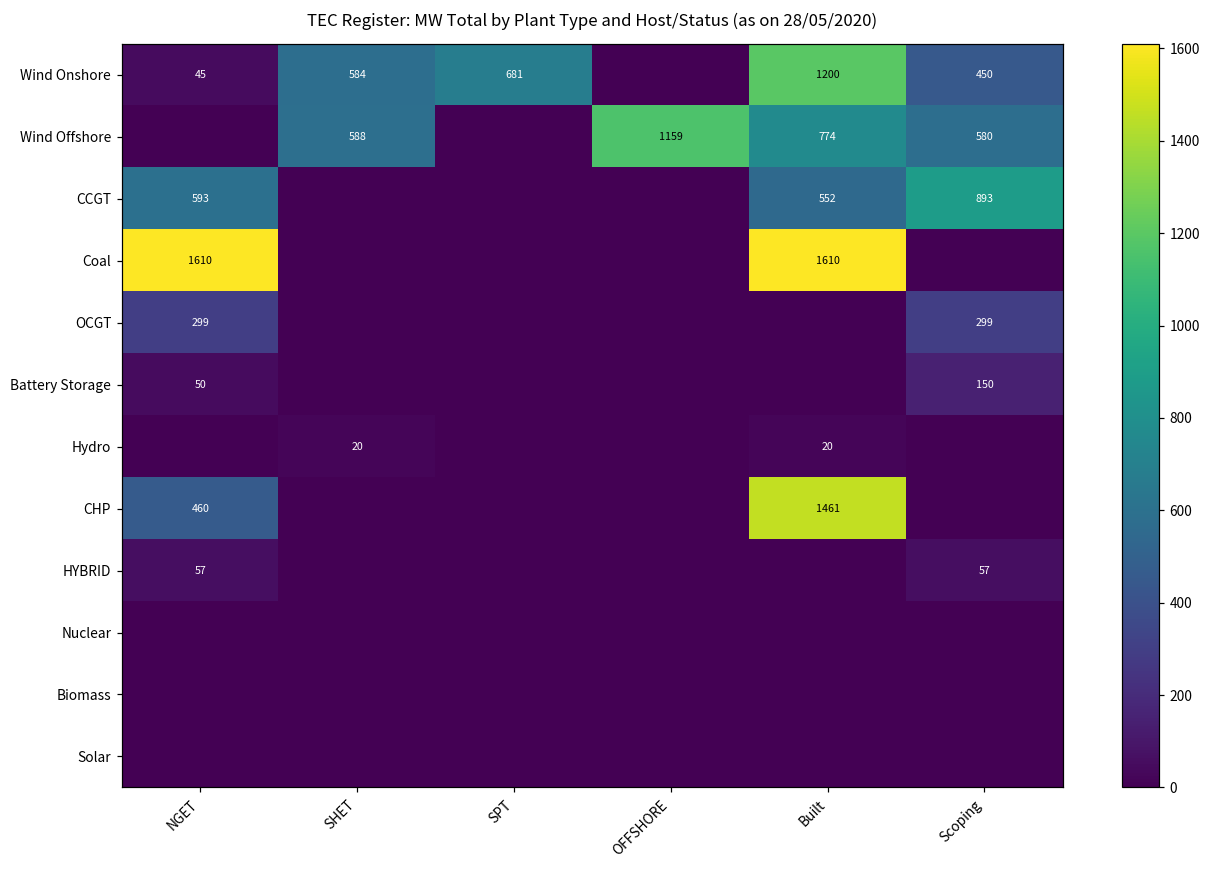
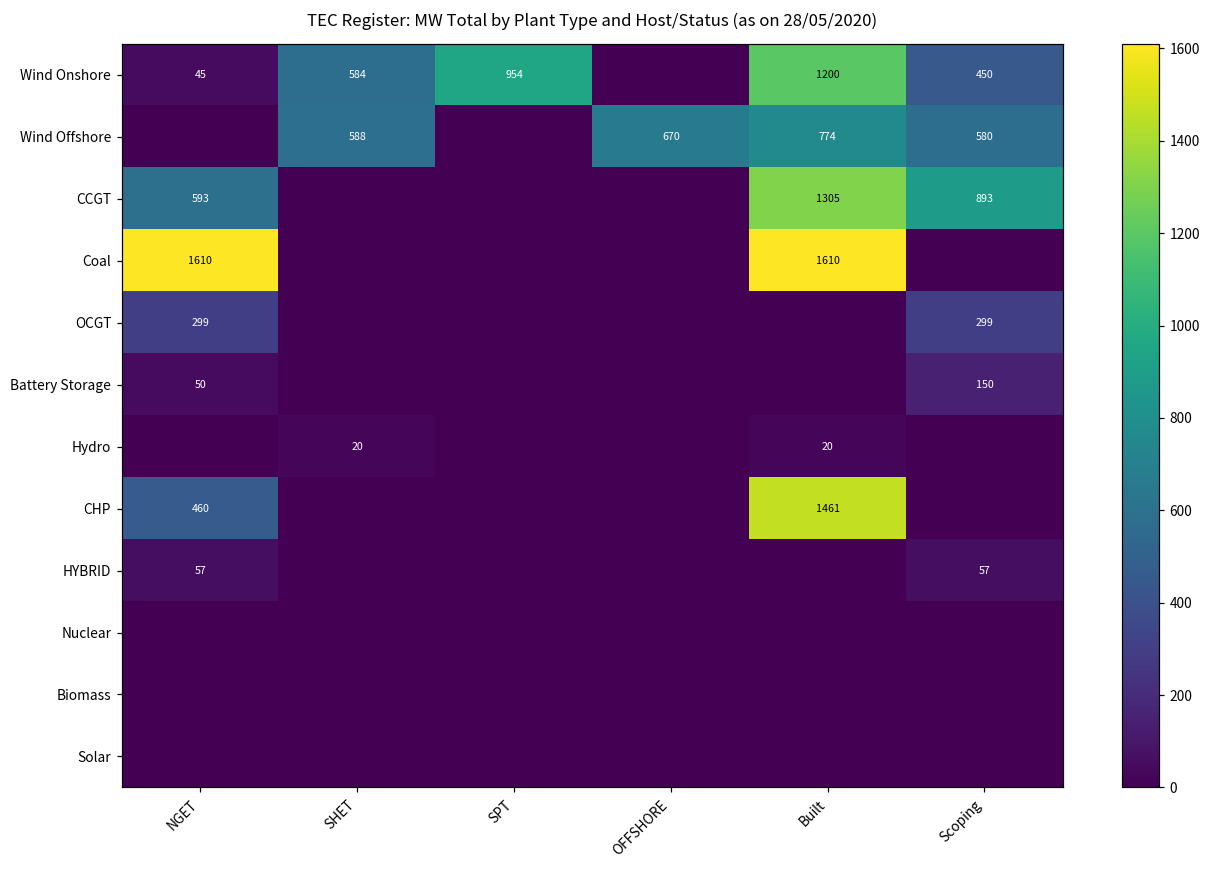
Wind Onshore, SPT: 681 -> 954
Wind Offshore, OFFSHORE: 1159 -> 670
CCGT, Built: 552 -> 1305
